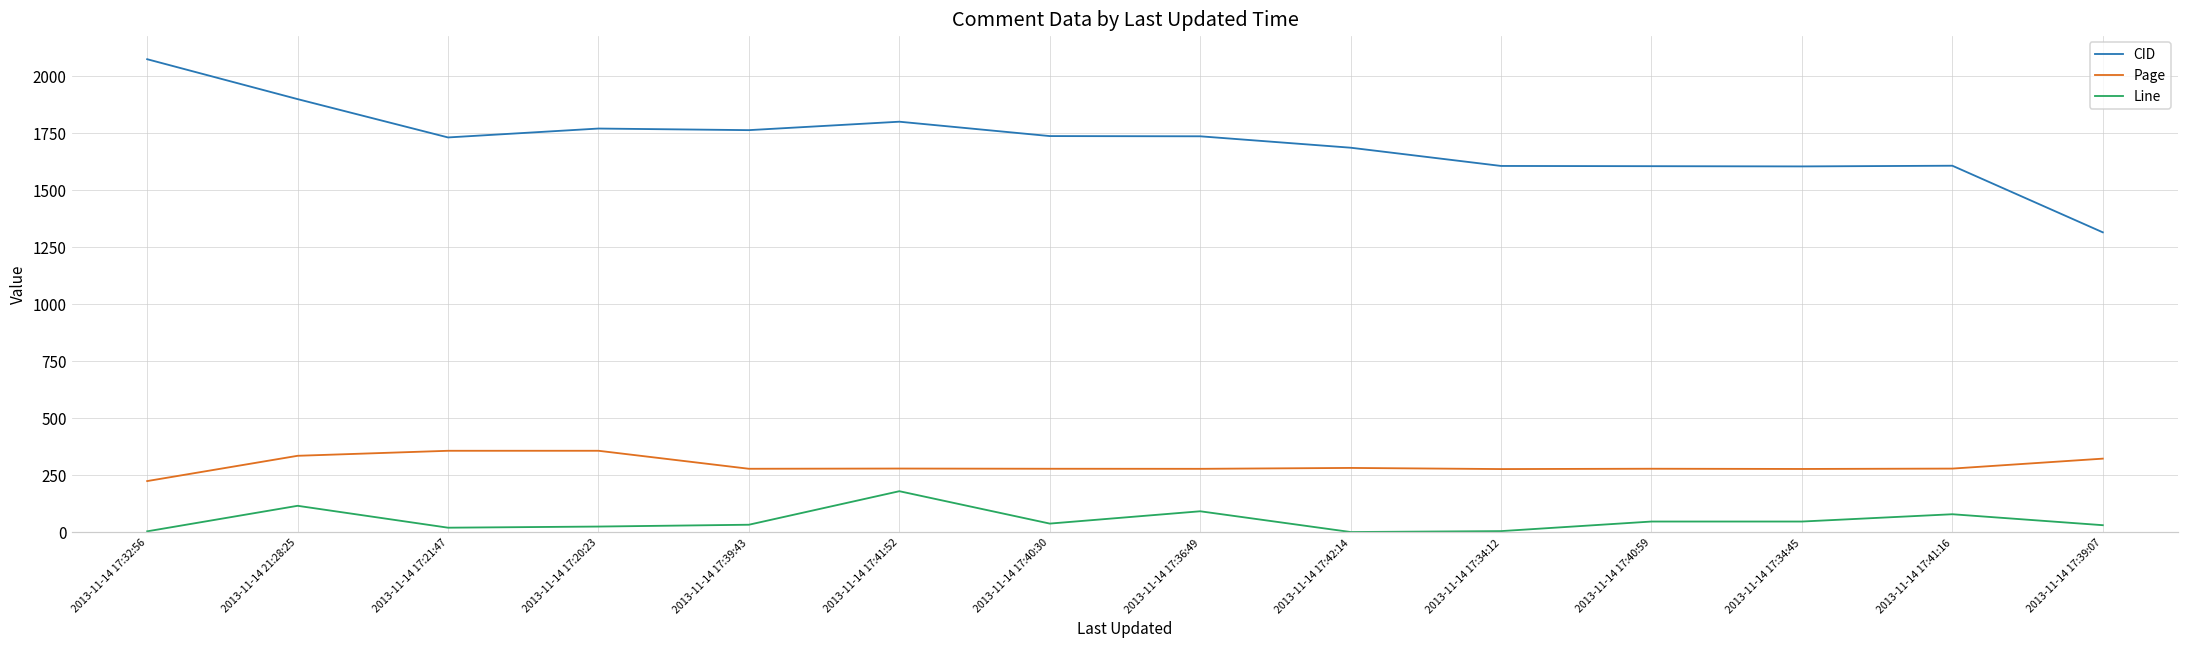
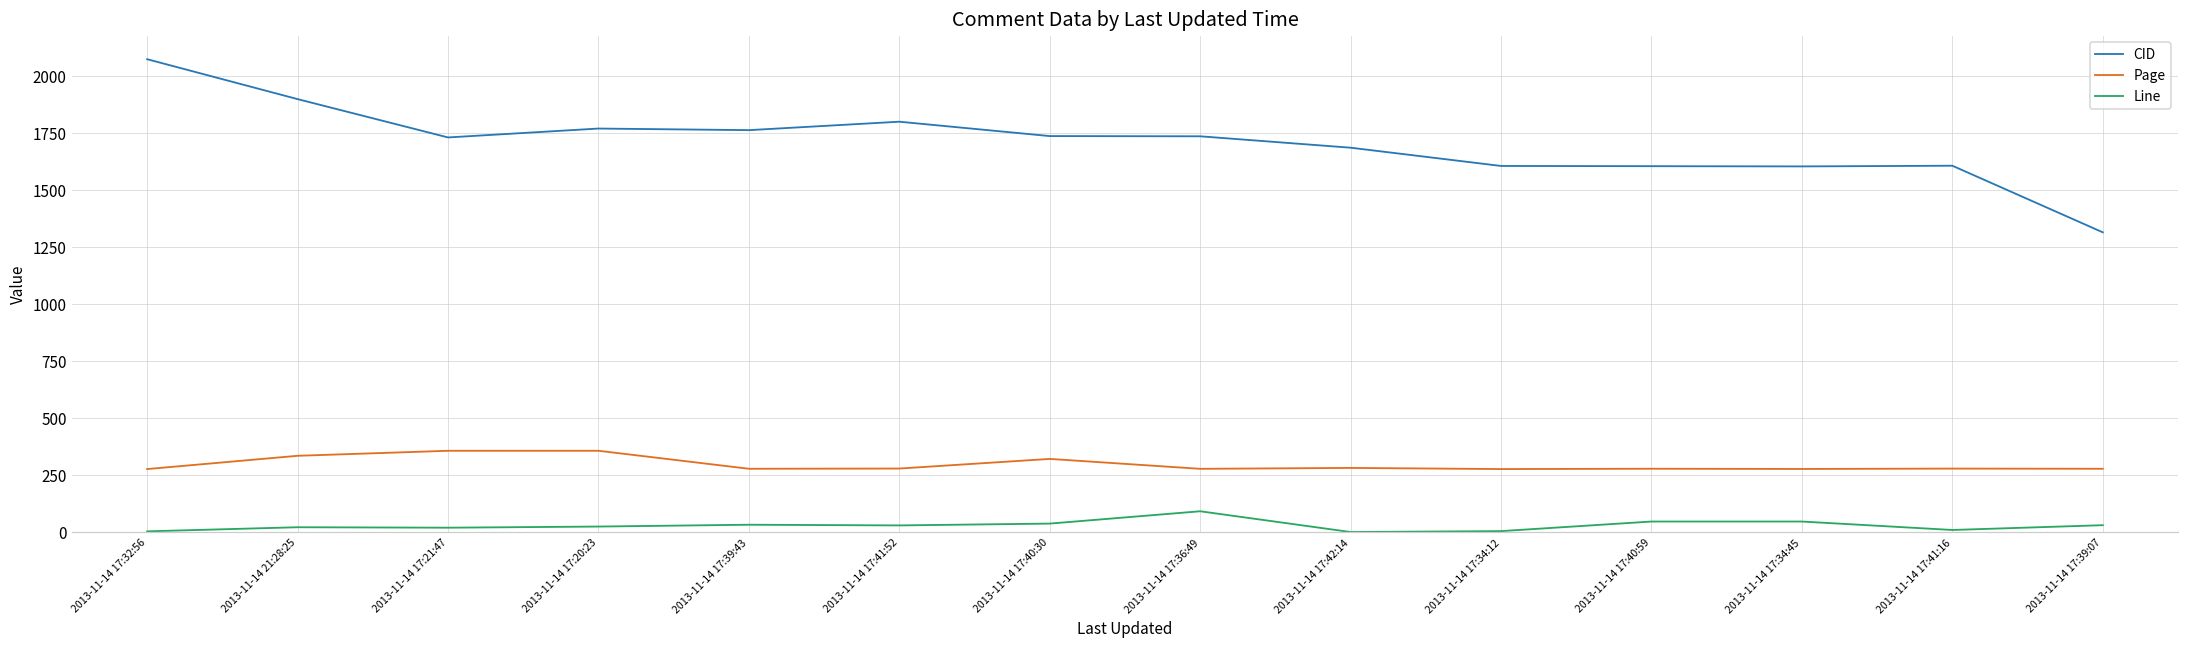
Page, 2013-11-14 17:32:56: 230 -> 280
Line, 2013-11-14 21:28:25: 120 -> 20
Line, 2013-11-14 17:41:52: 180 -> 30
Page, 2013-11-14 17:40:30: 280 -> 320
Line, 2013-11-14 17:41:16: 80 -> 10
Page, 2013-11-14 17:39:07: 320 -> 280
